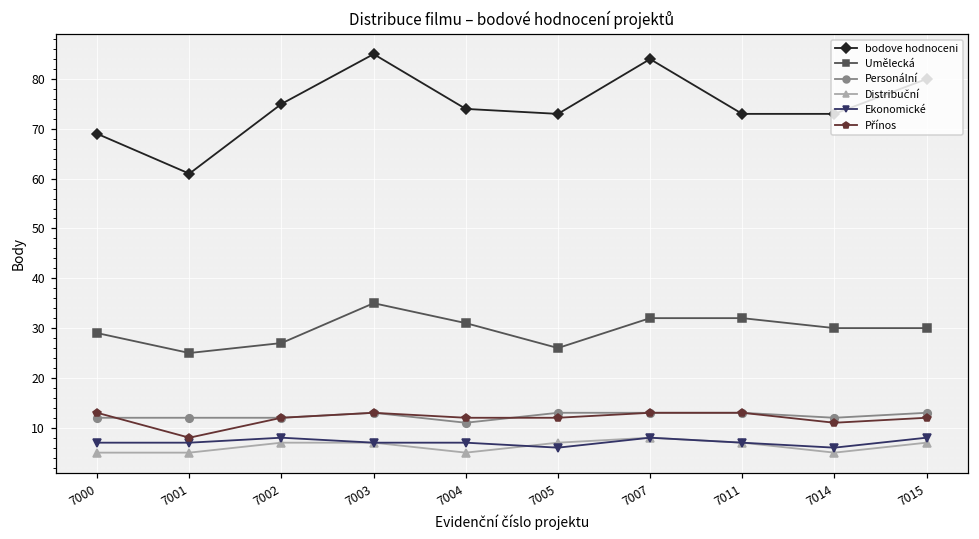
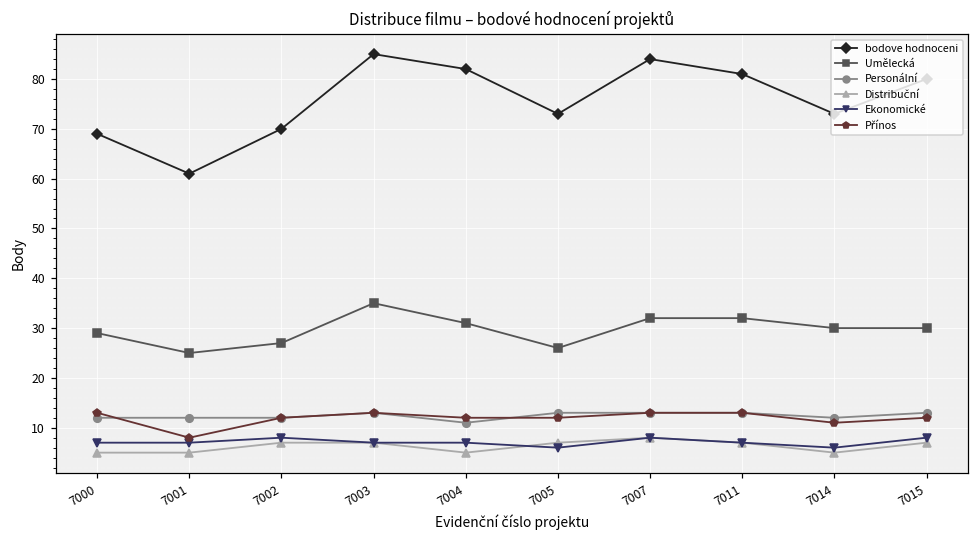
bodove hodnoceni, 7002: 75 -> 70
bodove hodnoceni, 7004: 74 -> 82
bodove hodnoceni, 7011: 73 -> 81
